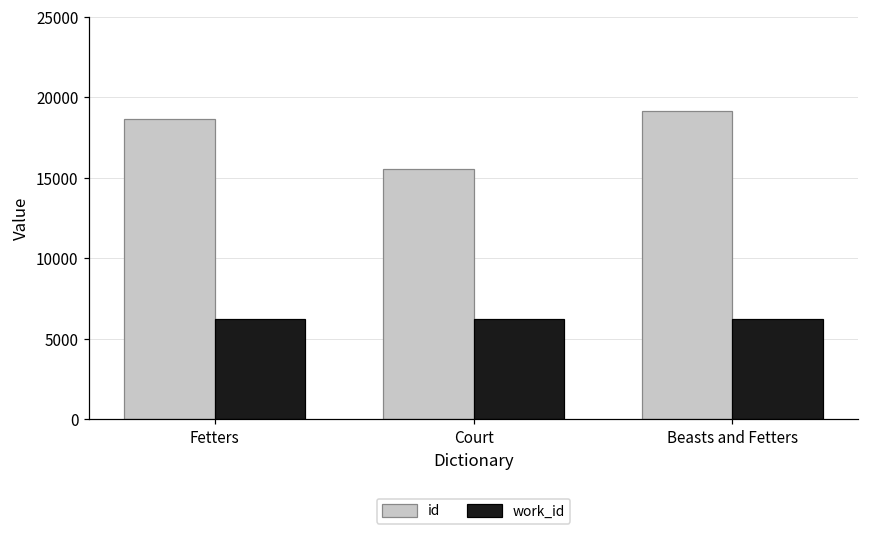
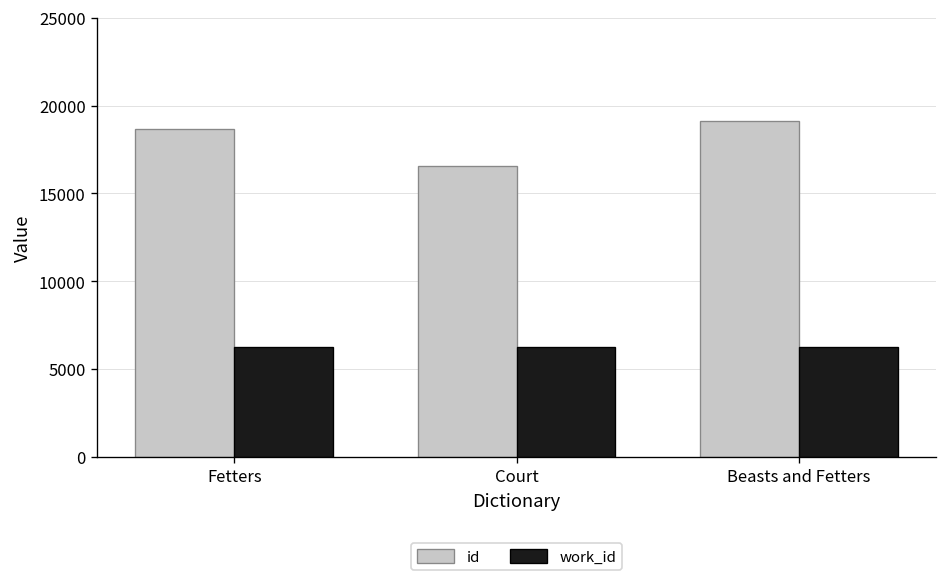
id, Court: 15600 -> 16600
